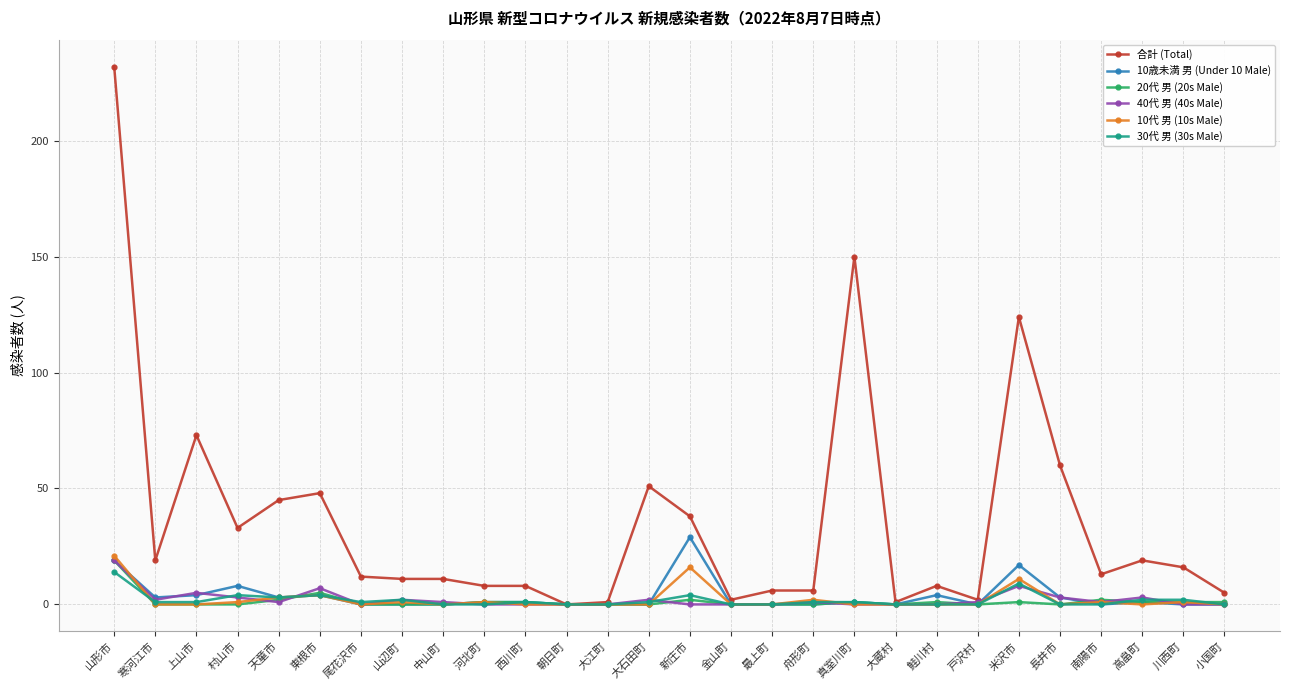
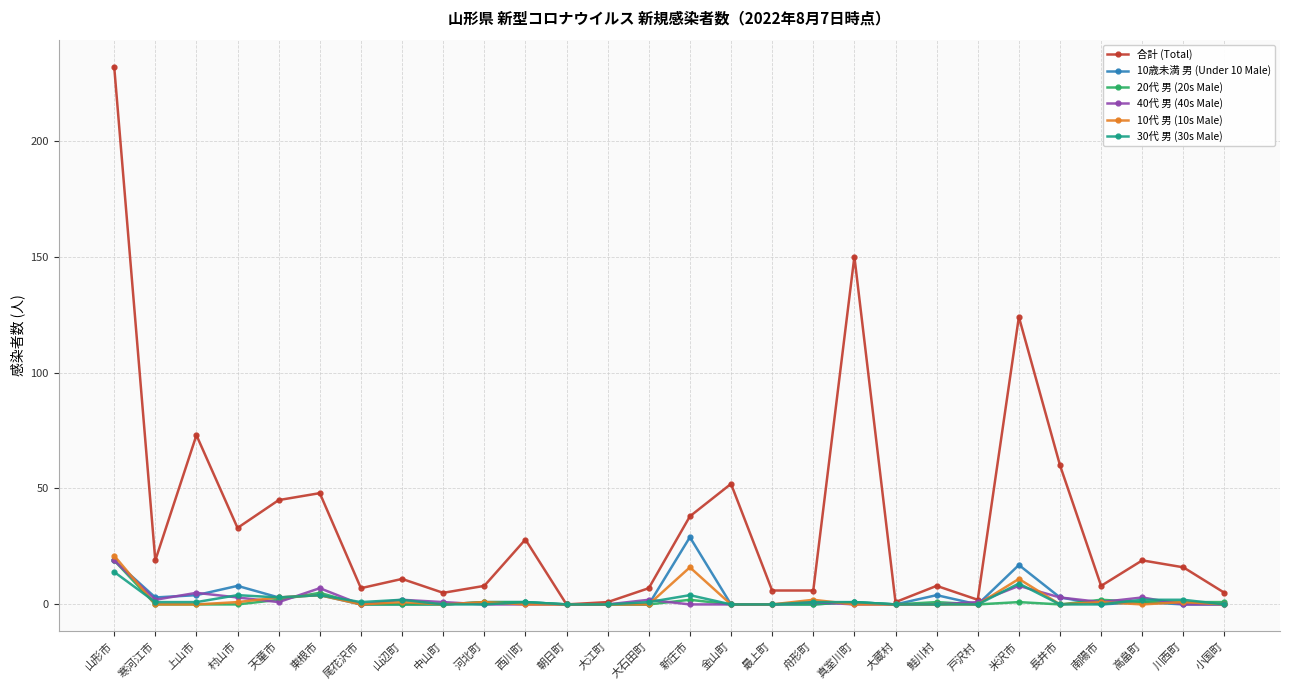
合計 (Total), 尾花沢市: 12 -> 7
合計 (Total), 中山町: 11 -> 5
合計 (Total), 西川町: 8 -> 28
合計 (Total), 大石田町: 51 -> 7
合計 (Total), 金山町: 2 -> 52
合計 (Total), 南陽市: 13 -> 8
